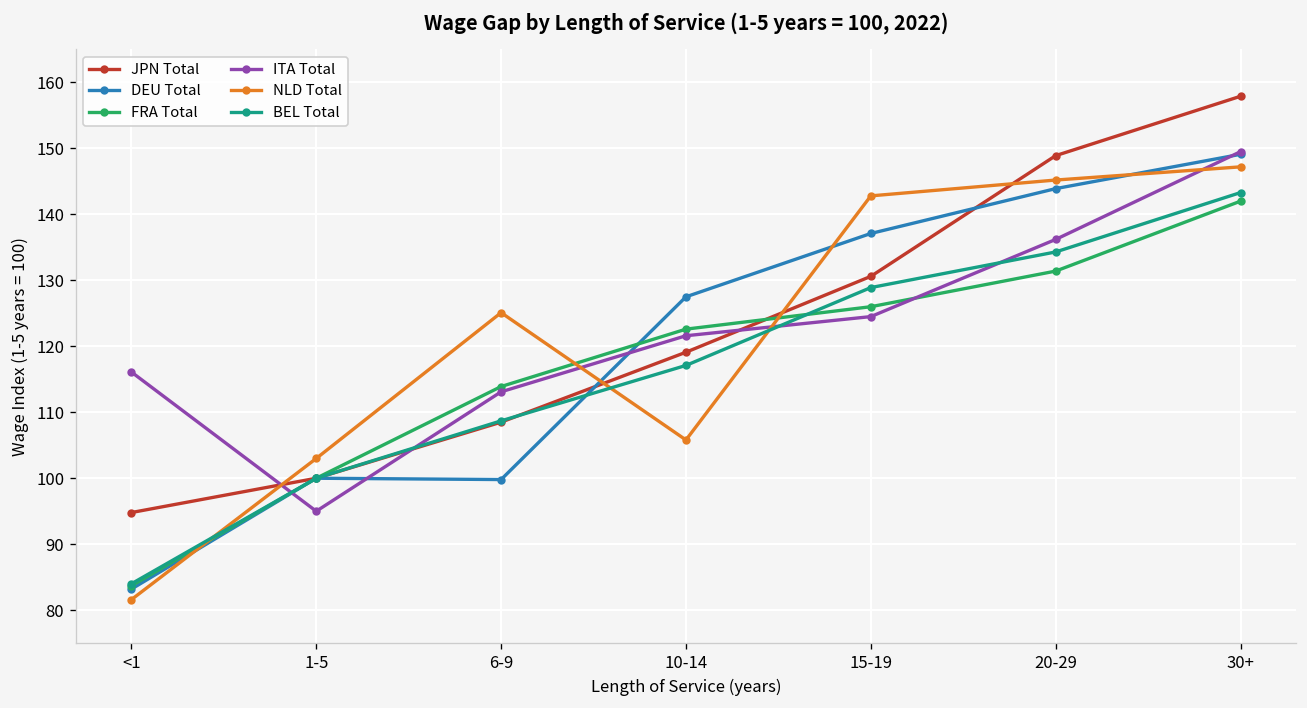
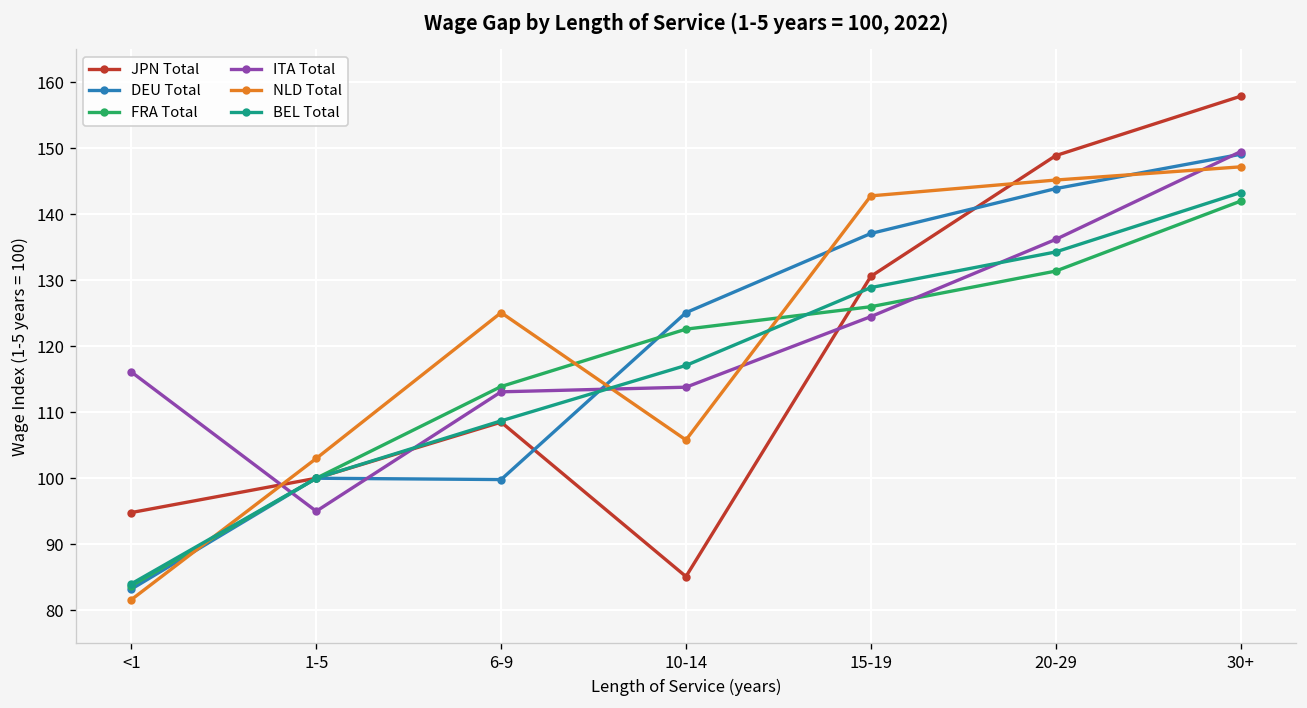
JPN Total, 10-14: 119 -> 85
DEU Total, 10-14: 128 -> 125
ITA Total, 10-14: 122 -> 114
